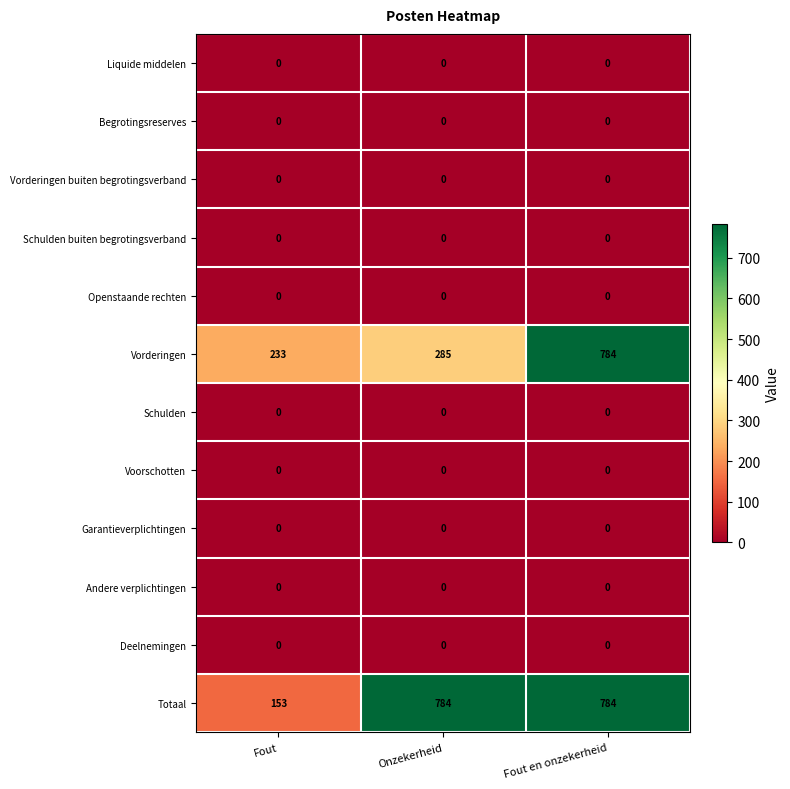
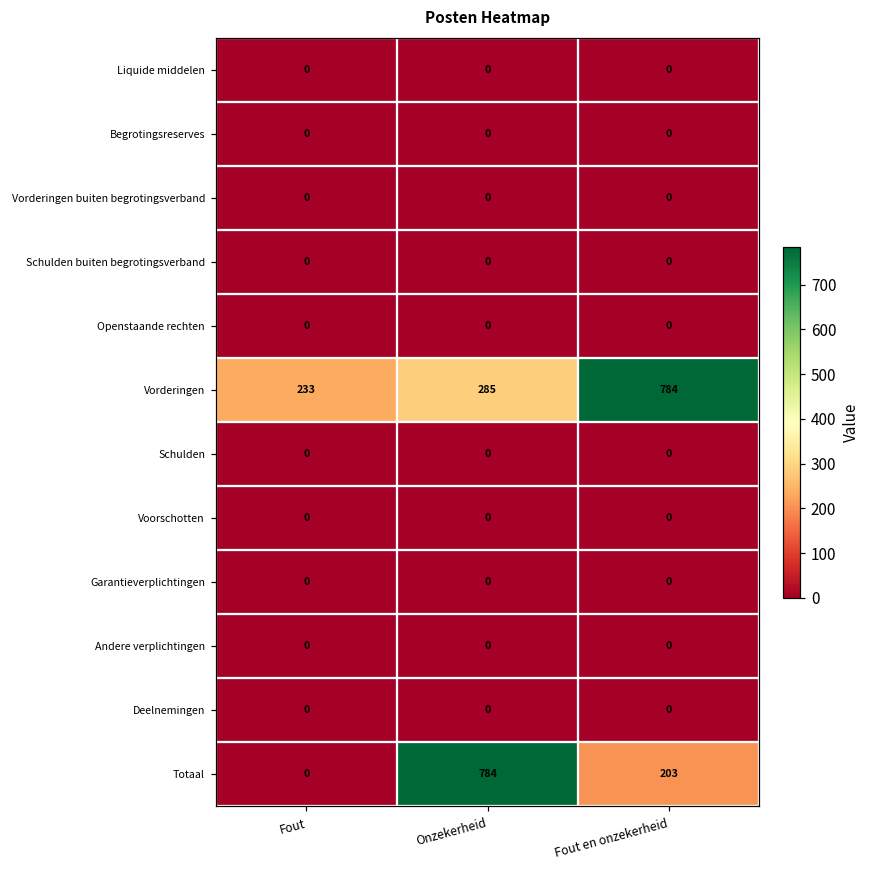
Totaal, Fout: 153 -> 0
Totaal, Fout en onzekerheid: 784 -> 203
